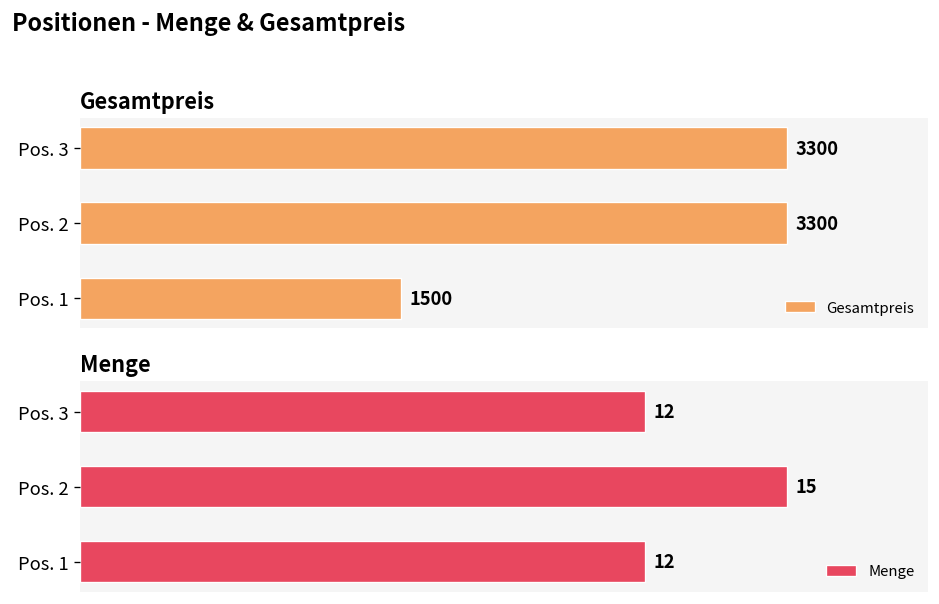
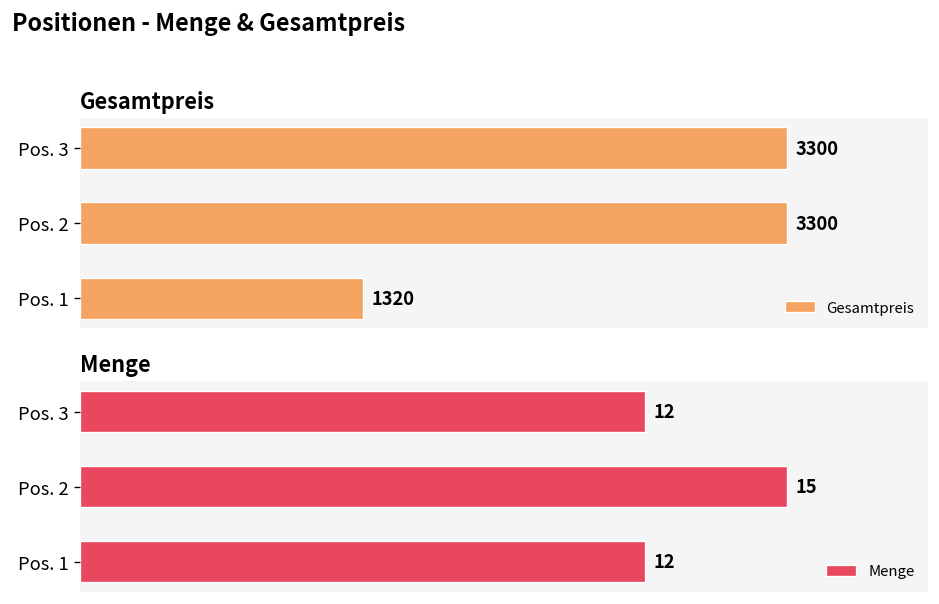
Gesamtpreis, Pos. 1: 1500 -> 1320
